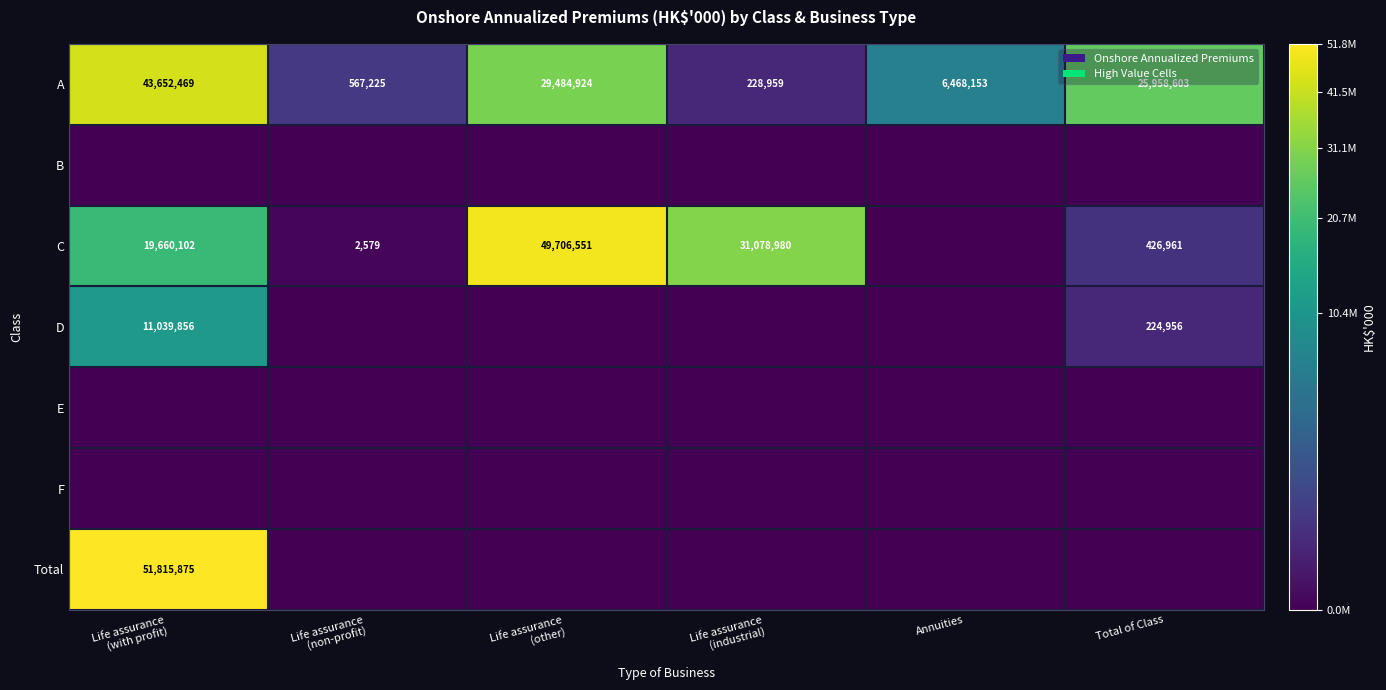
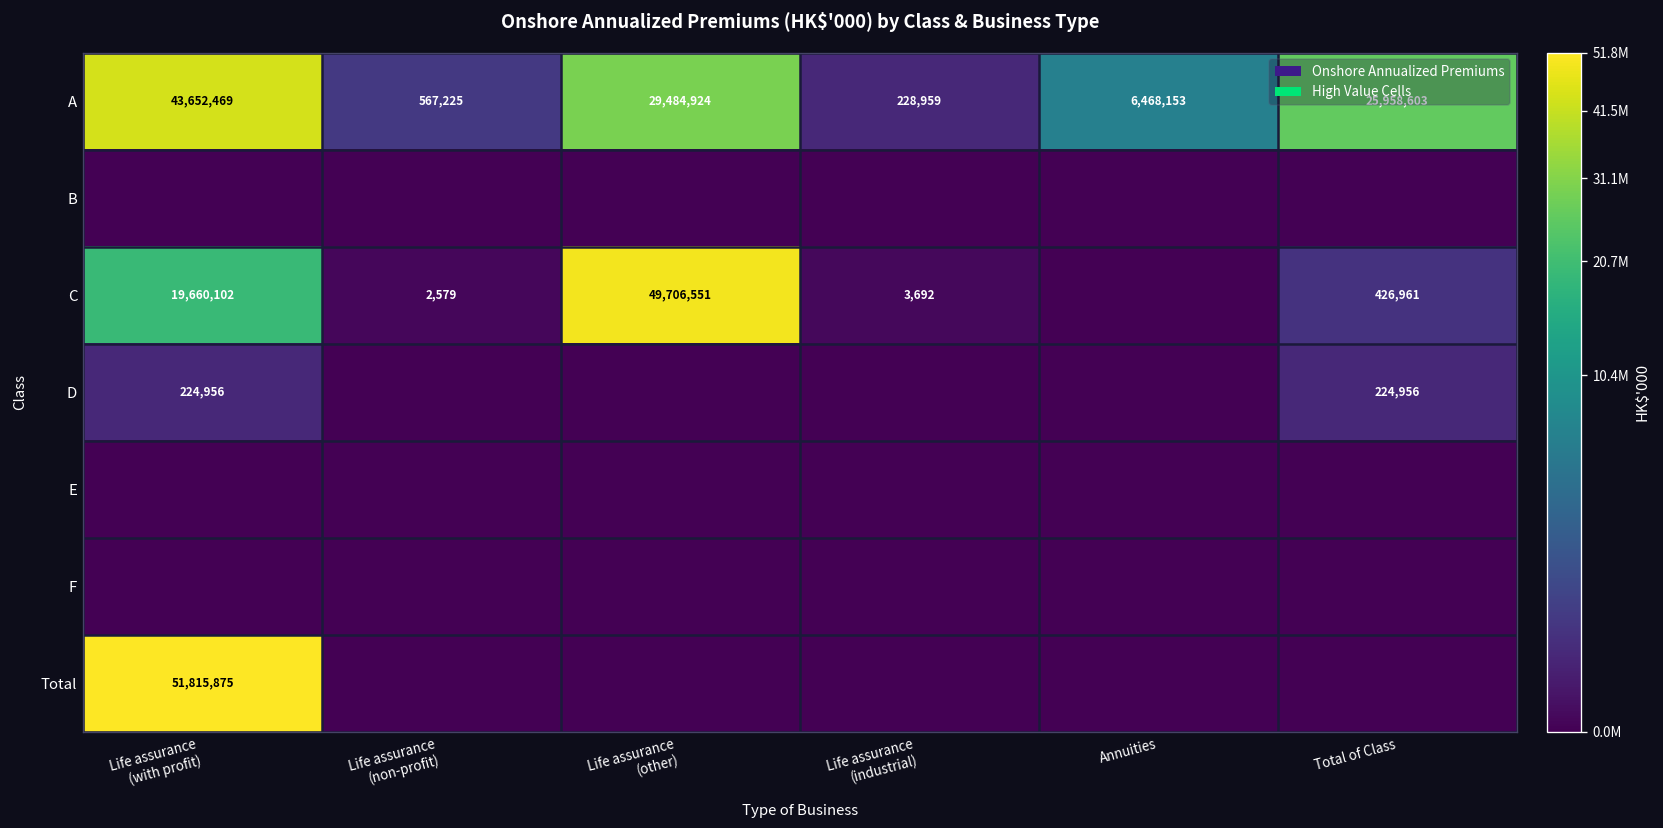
C, Life assurance (industrial): 31,078,980 -> 3,692
D, Life assurance (with profit): 11,039,856 -> 224,956
